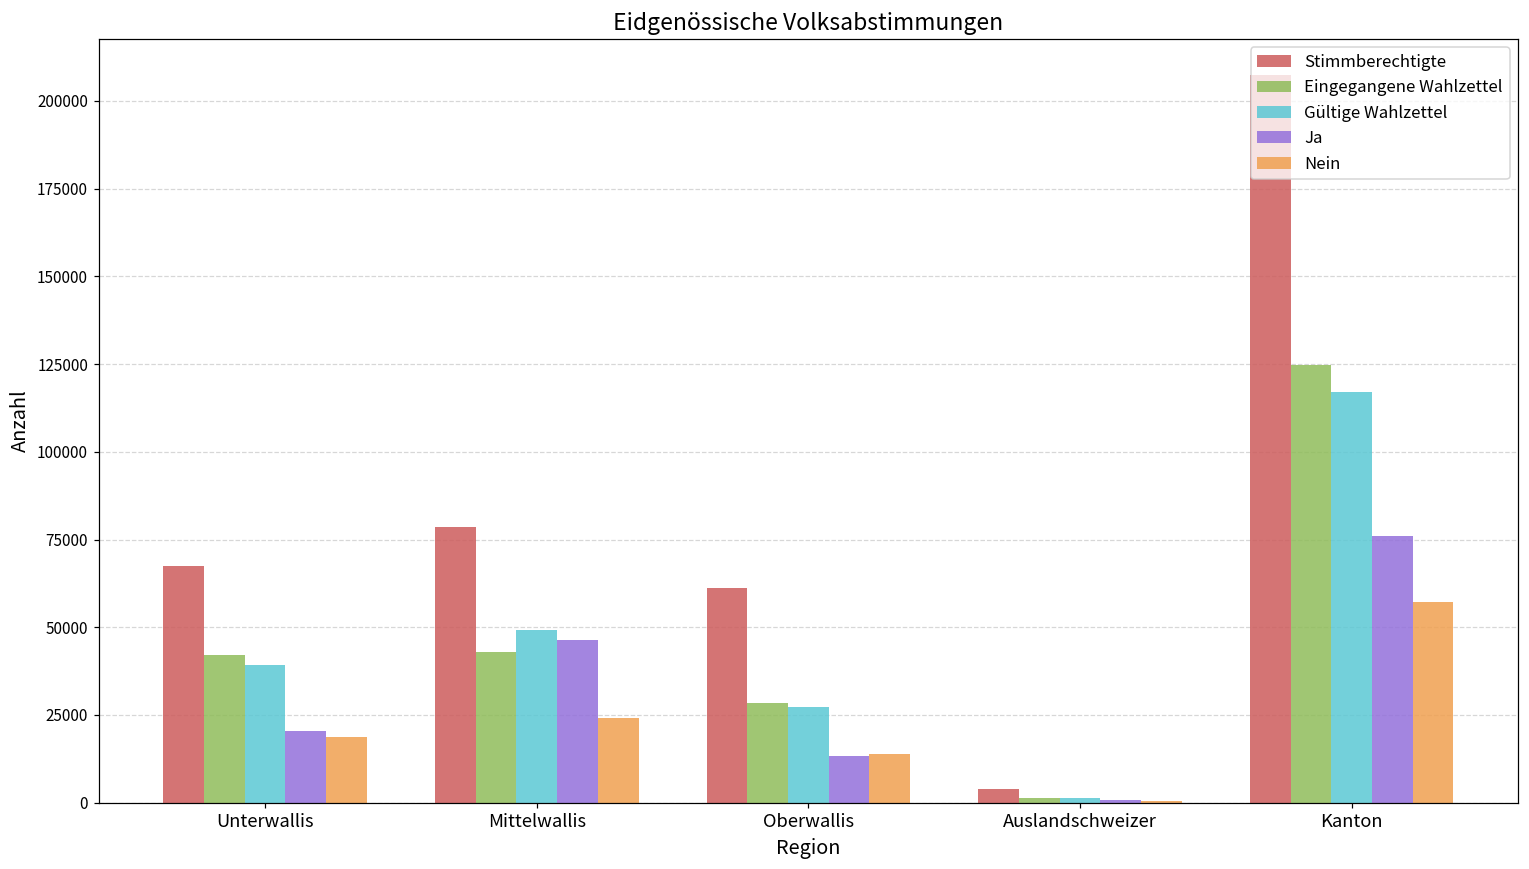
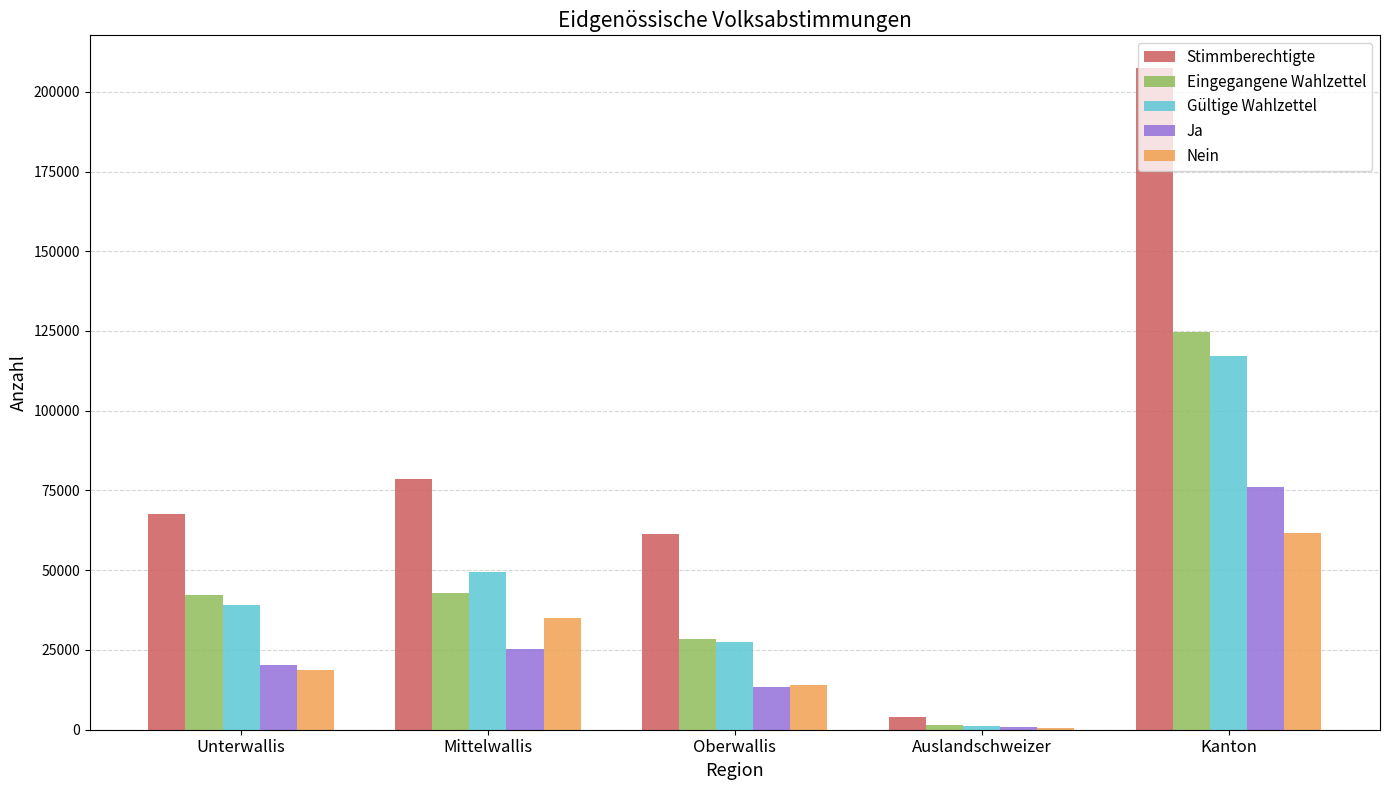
Ja, Mittelwallis: 46000 -> 25000
Nein, Mittelwallis: 24000 -> 35000
Nein, Kanton: 57000 -> 62000
